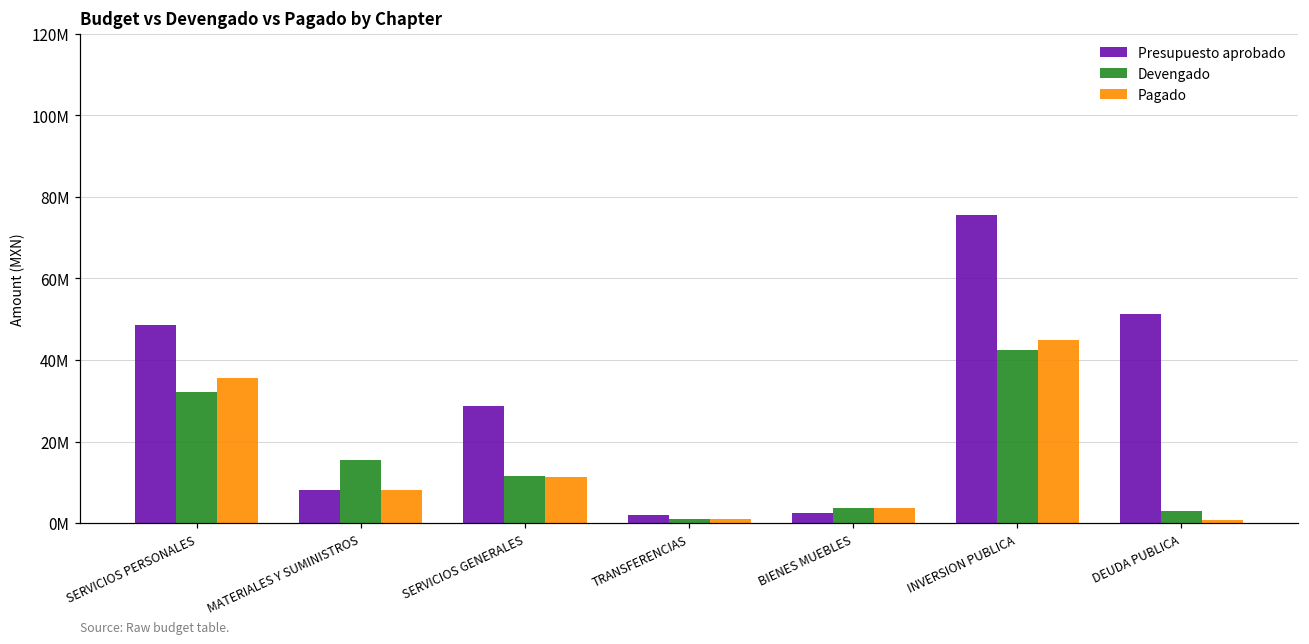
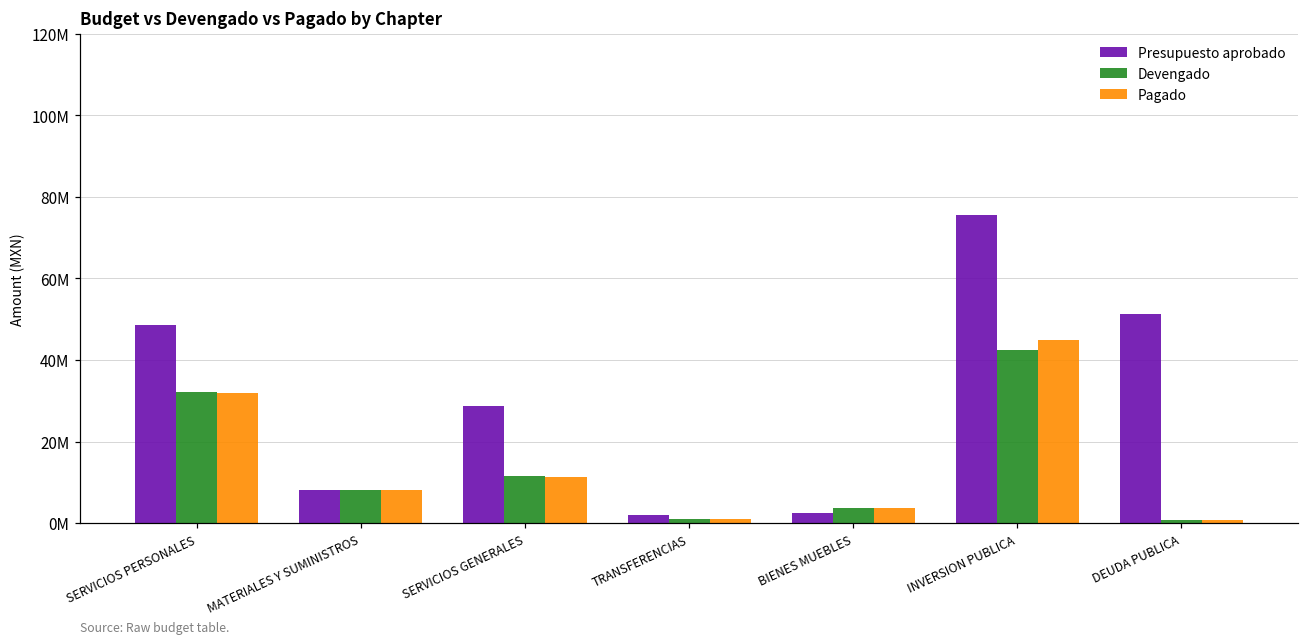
Pagado, SERVICIOS PERSONALES: 36000000 -> 32000000
Devengado, MATERIALES Y SUMINISTROS: 16000000 -> 8000000
Devengado, DEUDA PUBLICA: 3000000 -> 1000000
